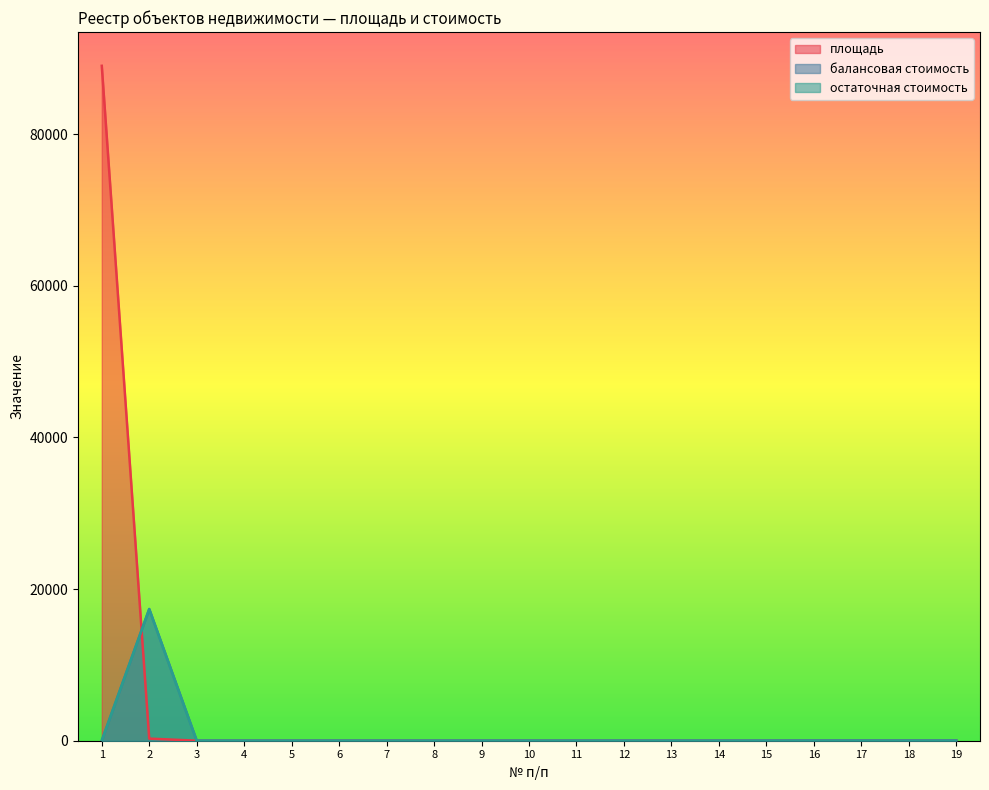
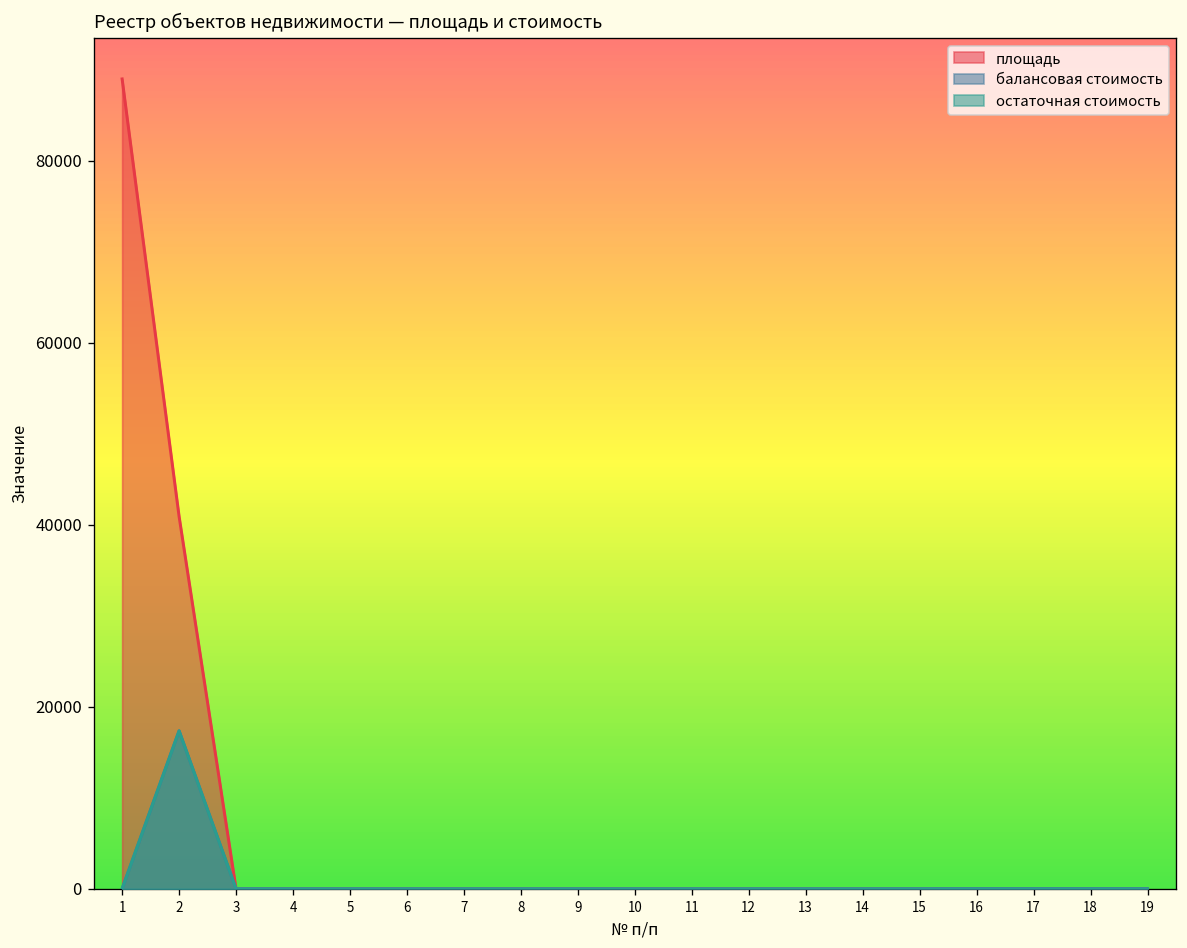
площадь, 2: 0 -> 41000
